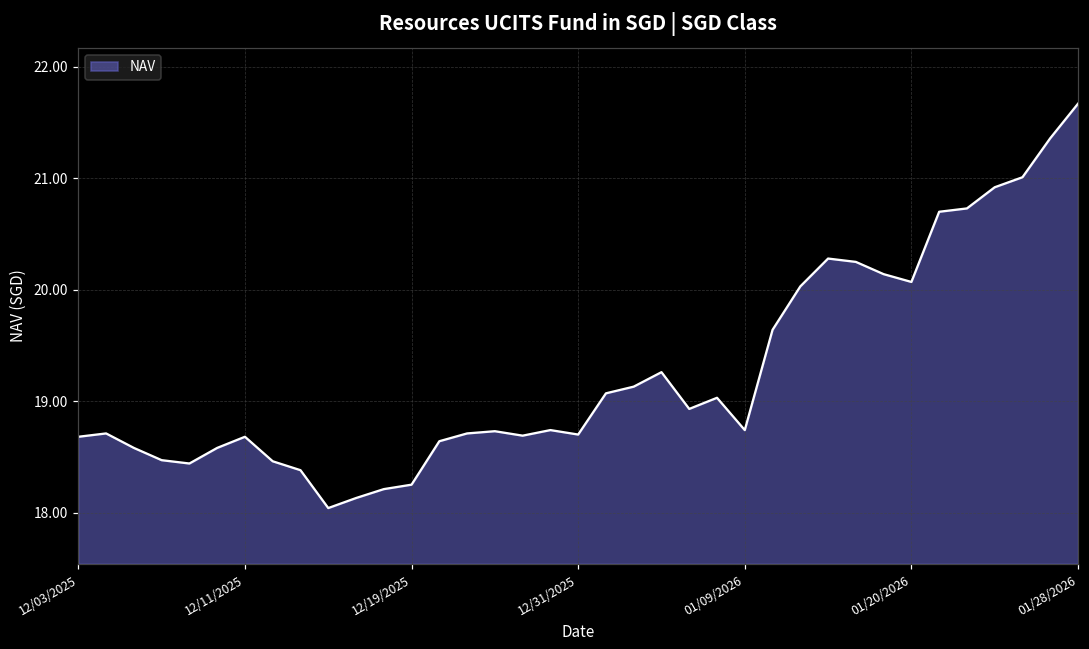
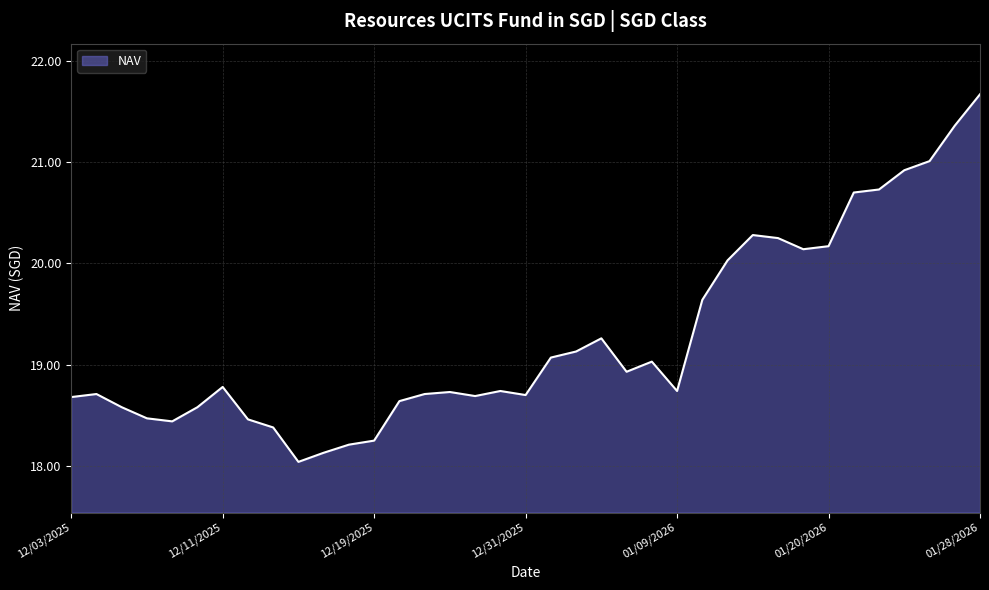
12/11/2025: 18.68 -> 18.78
01/20/2026: 20.07 -> 20.17
